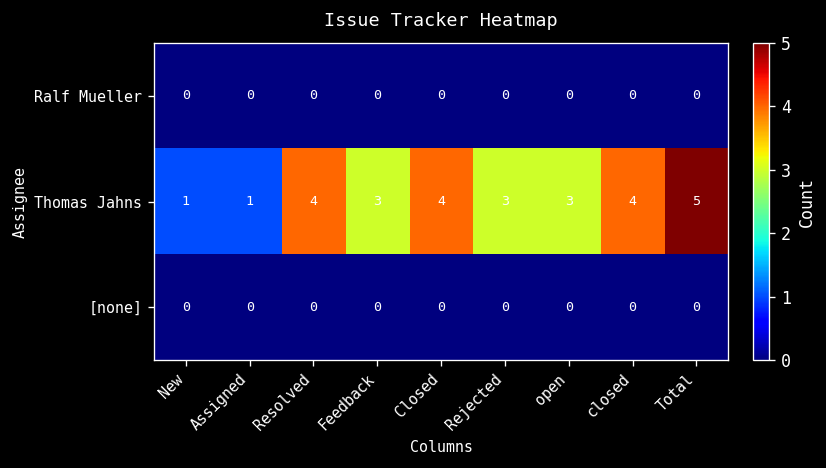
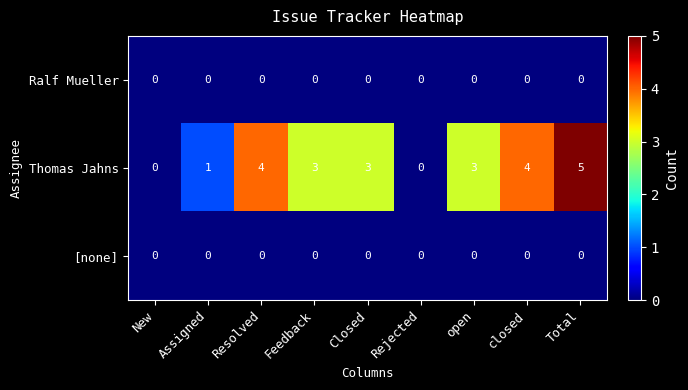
Thomas Jahns, New: 1 -> 0
Thomas Jahns, Closed: 4 -> 3
Thomas Jahns, Rejected: 3 -> 0
